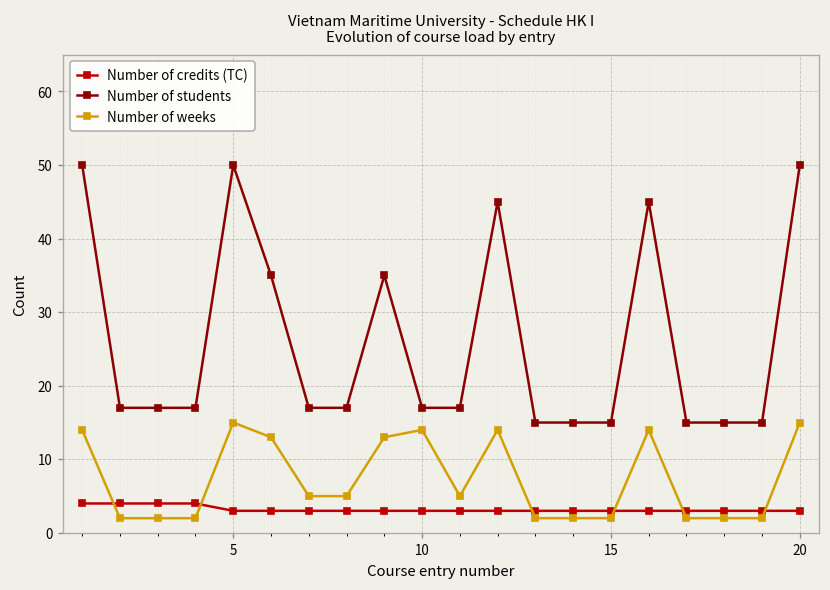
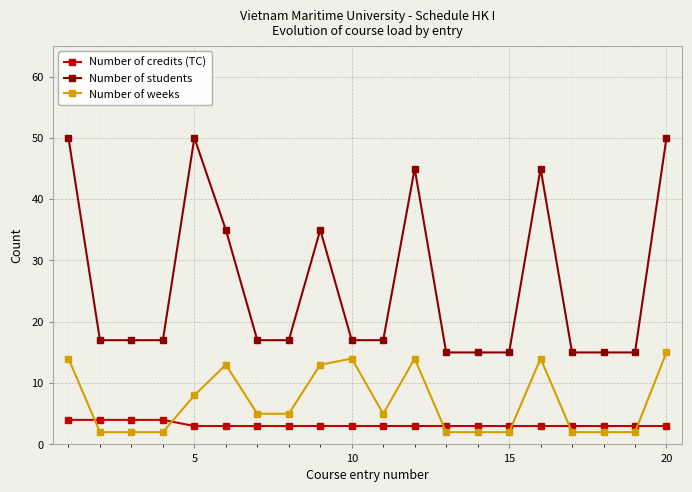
Number of weeks, 5: 15 -> 8
